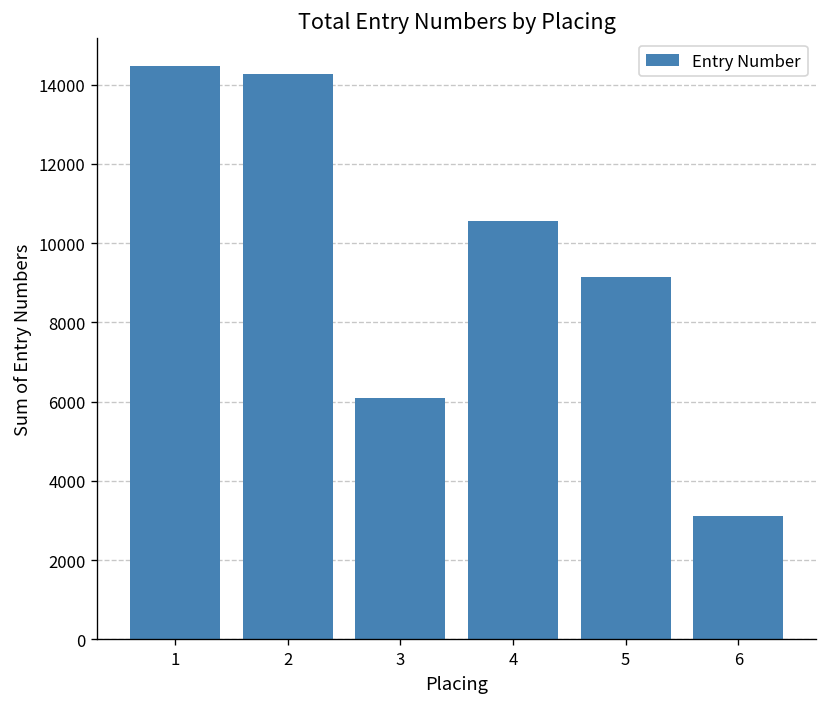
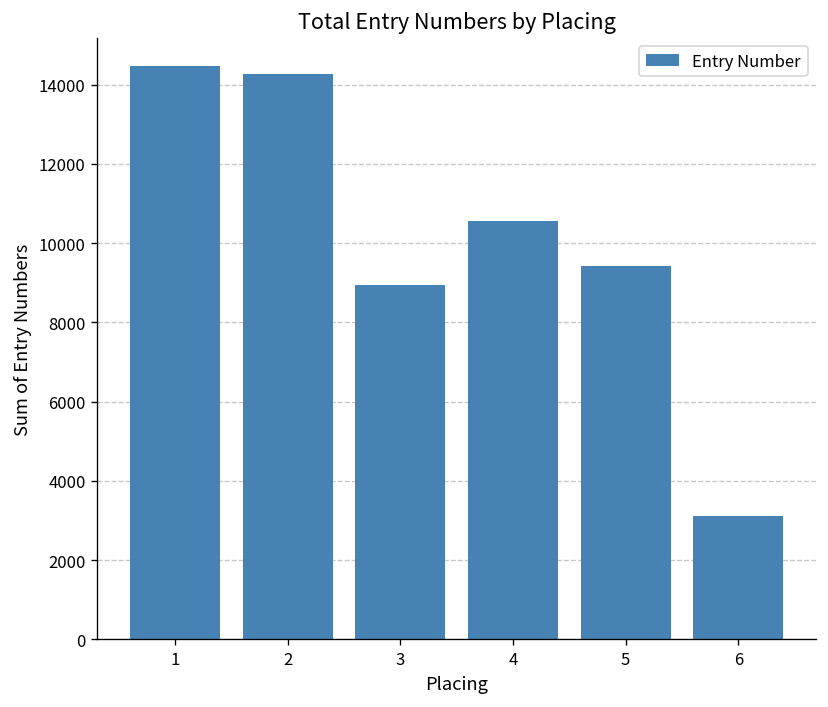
3: 6100 -> 8900
5: 9100 -> 9400
